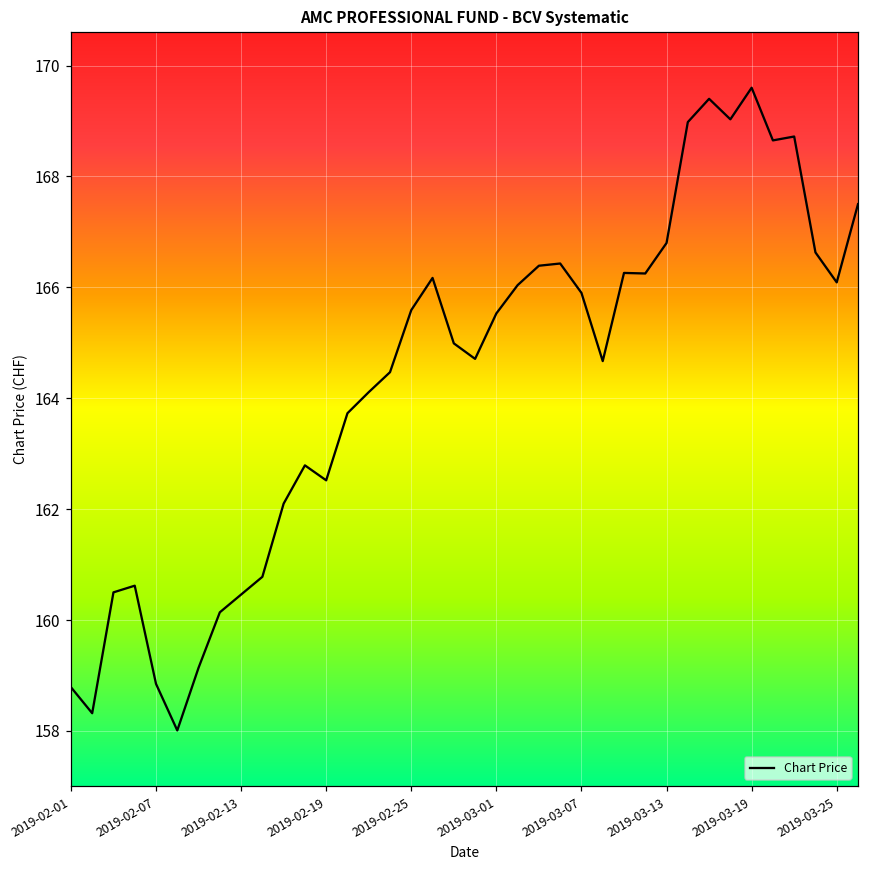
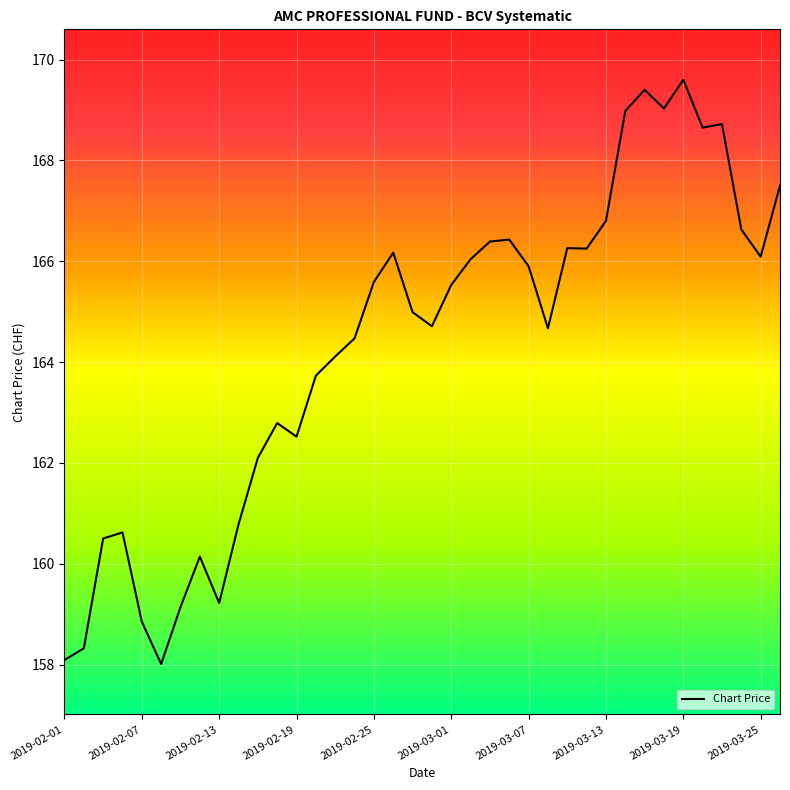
2019-02-01: 158.8 -> 158.1
2019-02-13: 160.5 -> 159.2
